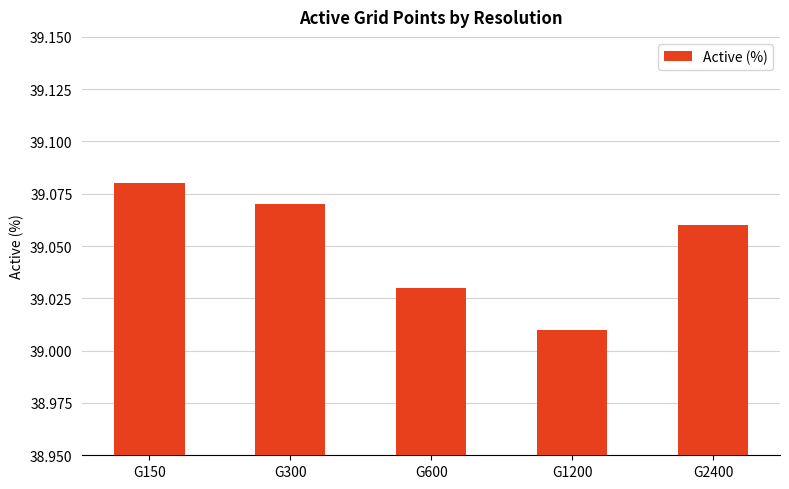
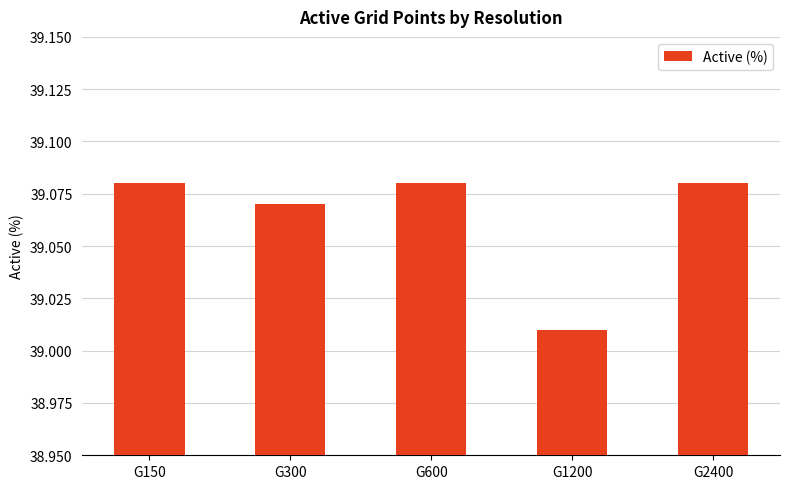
G600: 39.03 -> 39.08
G2400: 39.06 -> 39.08
